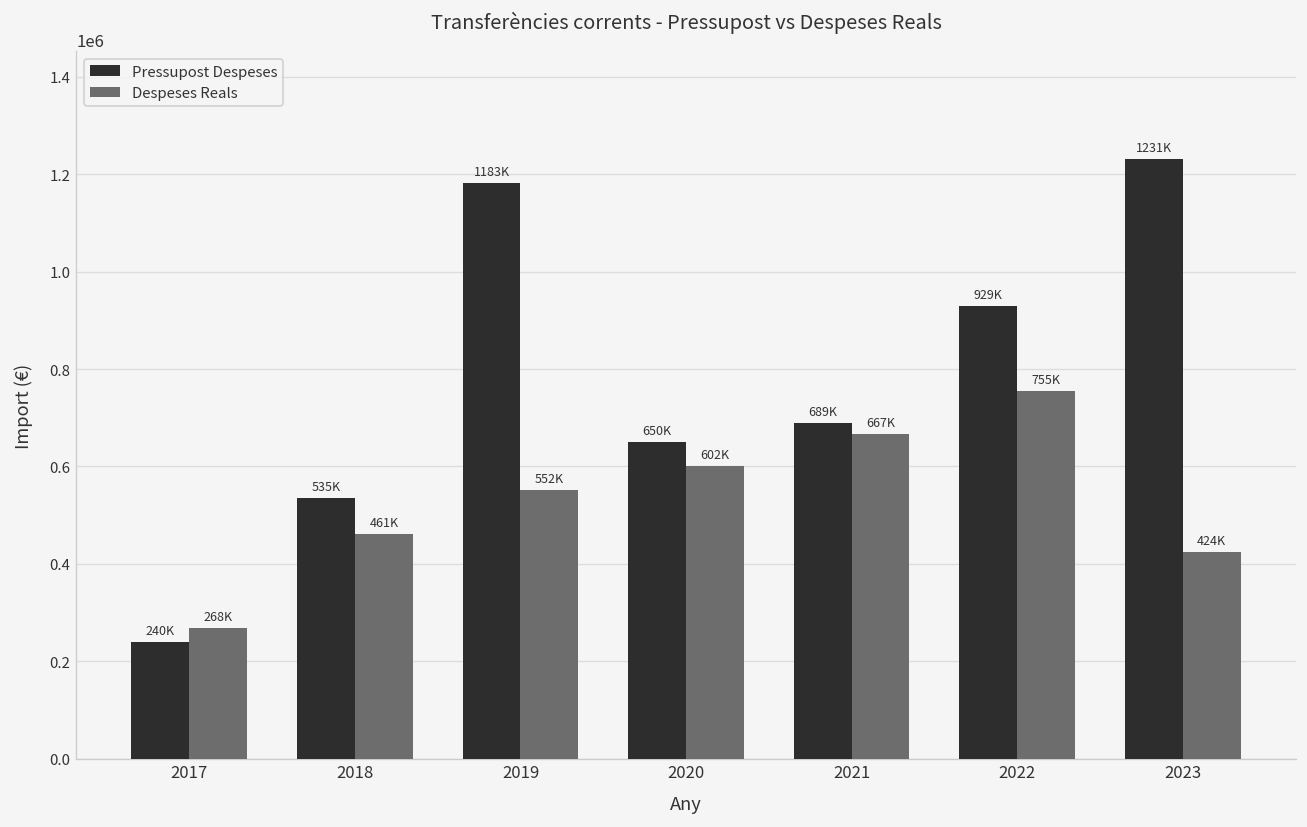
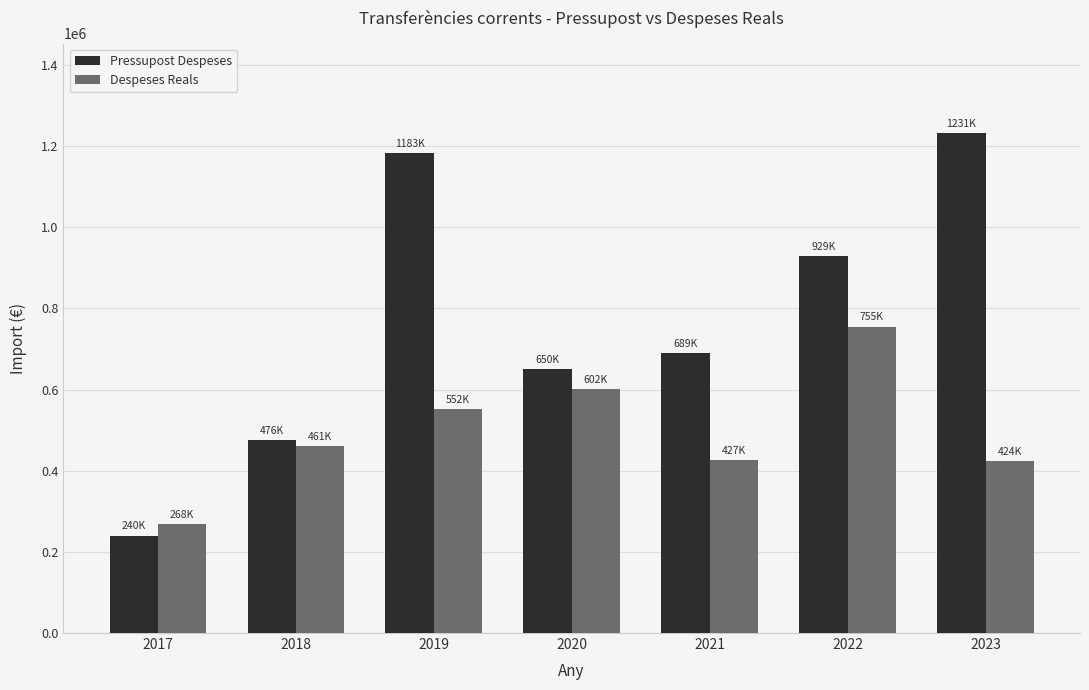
Pressupost Despeses, 2018: 535K -> 476K
Despeses Reals, 2021: 667K -> 427K
